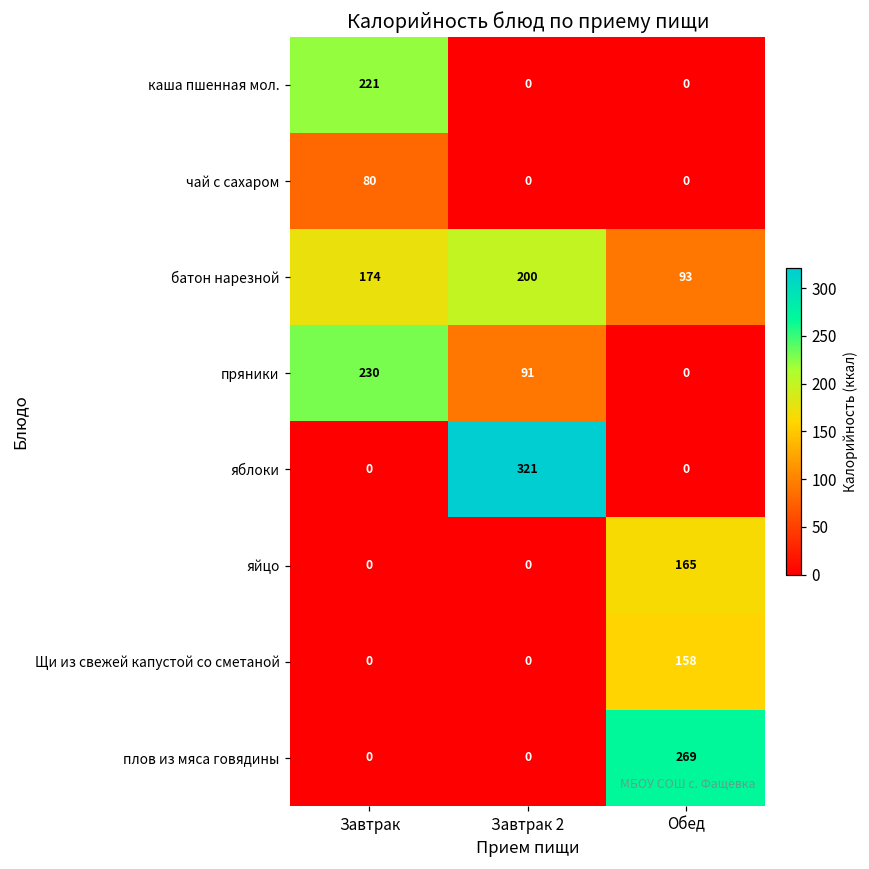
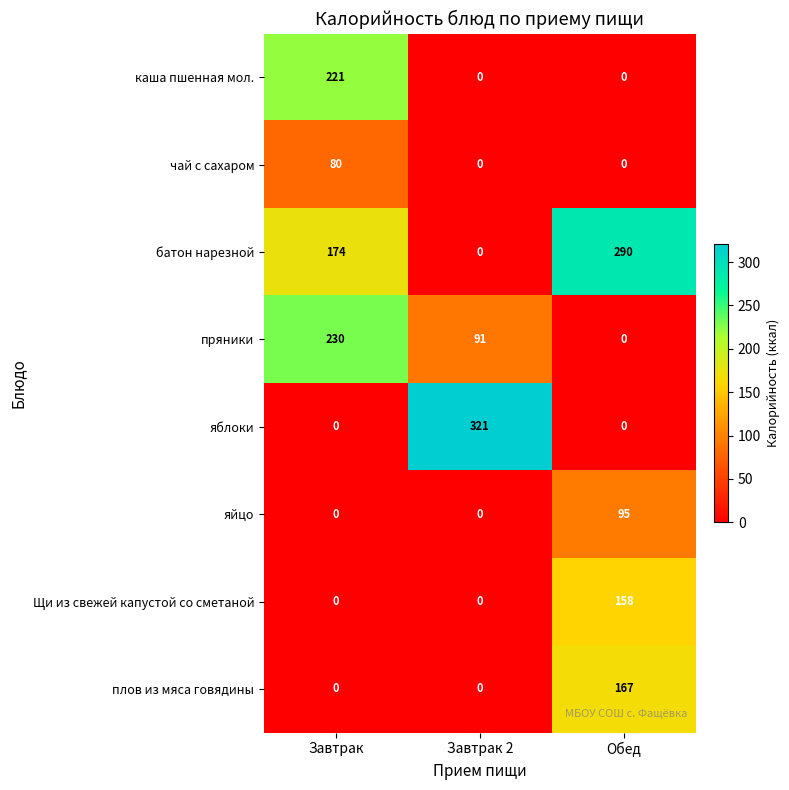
батон нарезной, Завтрак 2: 200 -> 0
батон нарезной, Обед: 93 -> 290
яйцо, Обед: 165 -> 95
плов из мяса говядины, Обед: 269 -> 167
